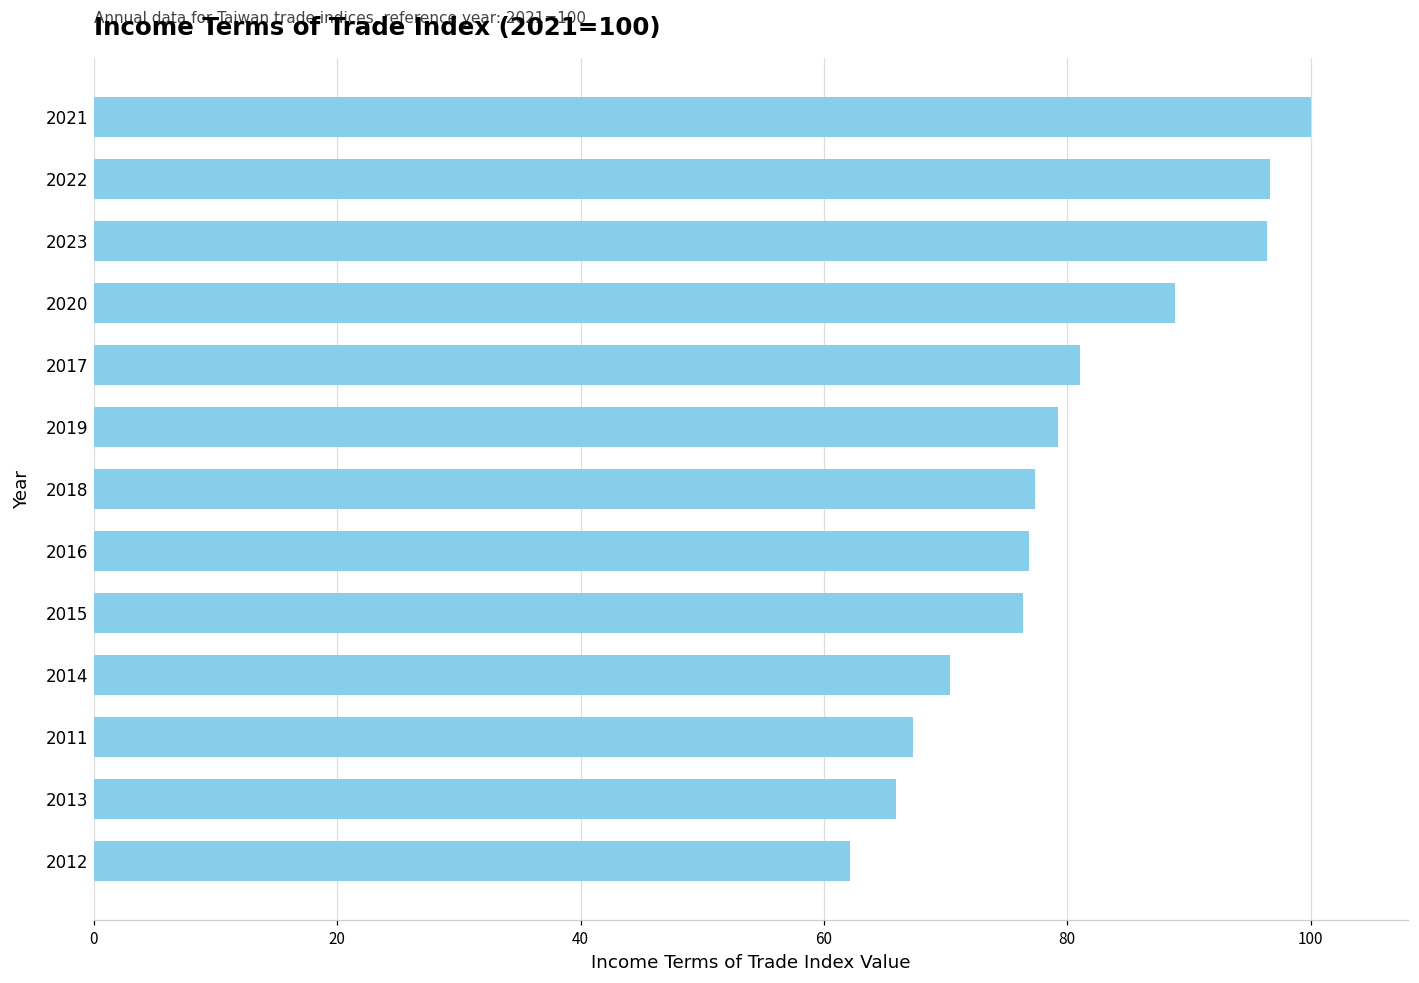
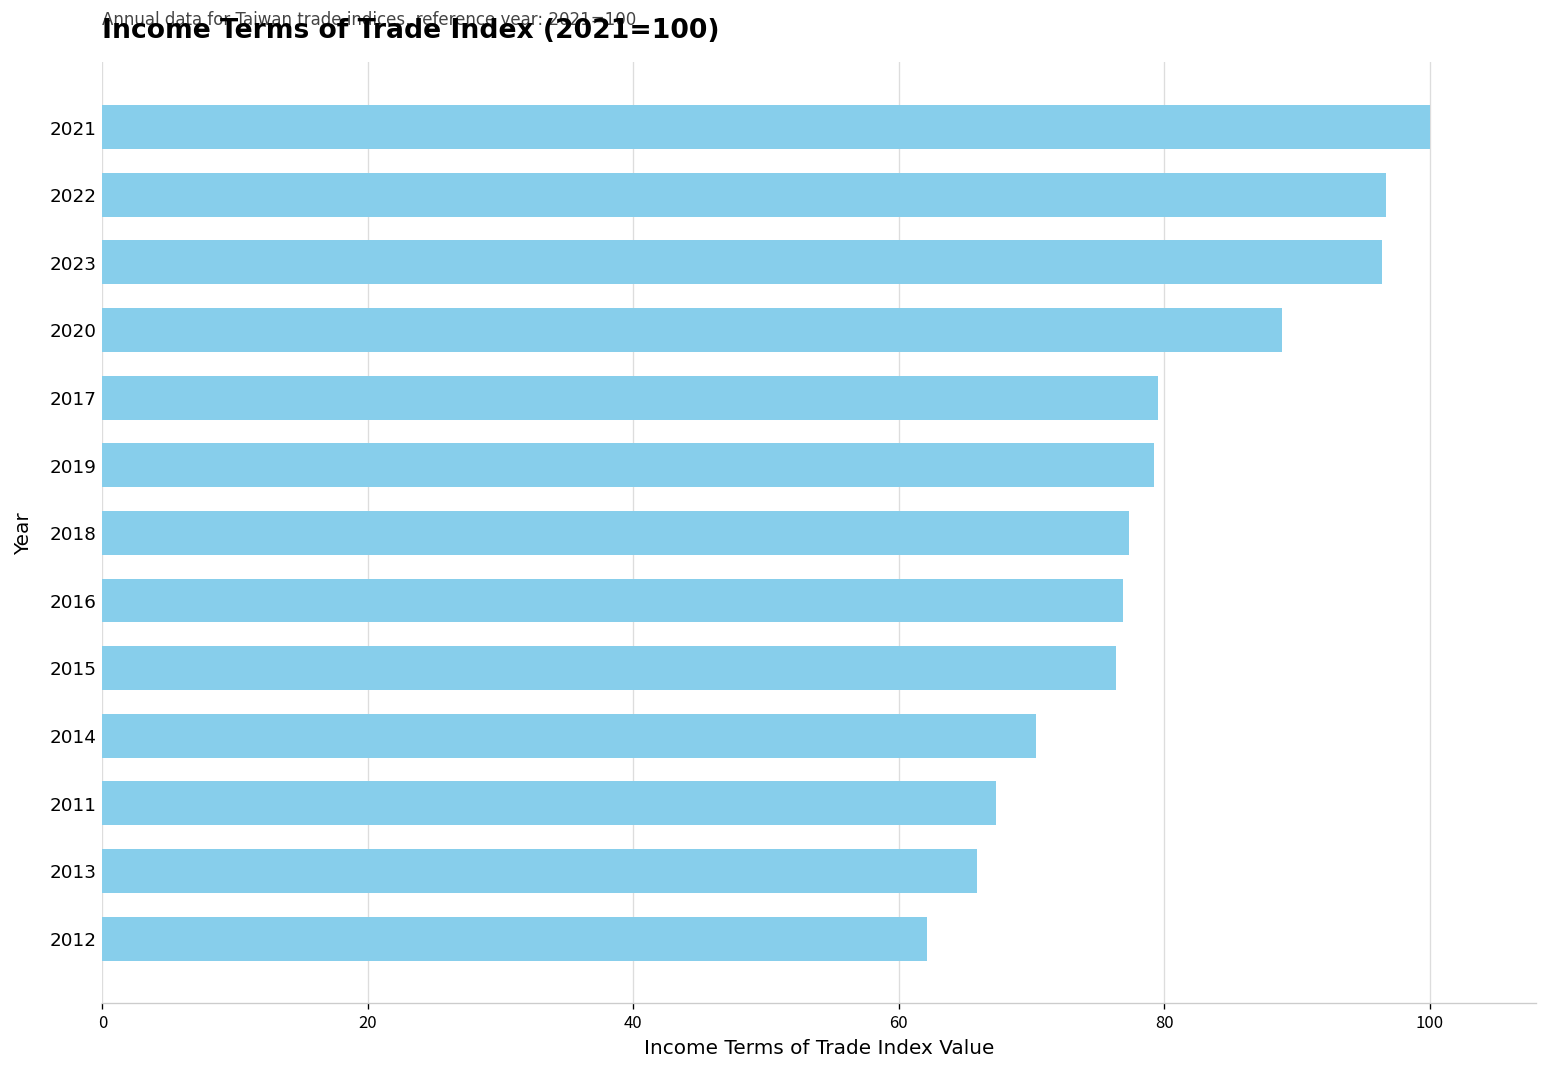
2017: 81.0 -> 79.5
